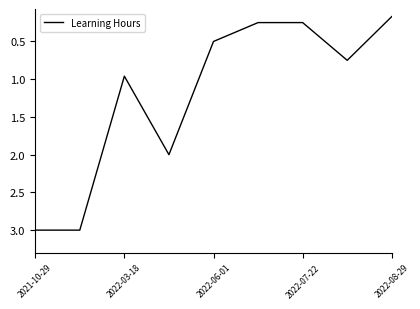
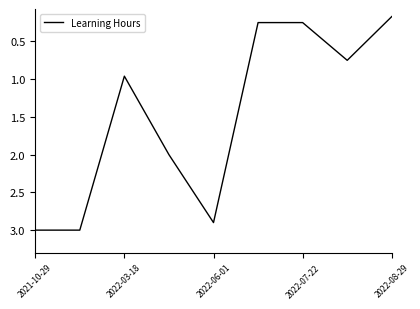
2022-06-01: 0.5 -> 2.9
